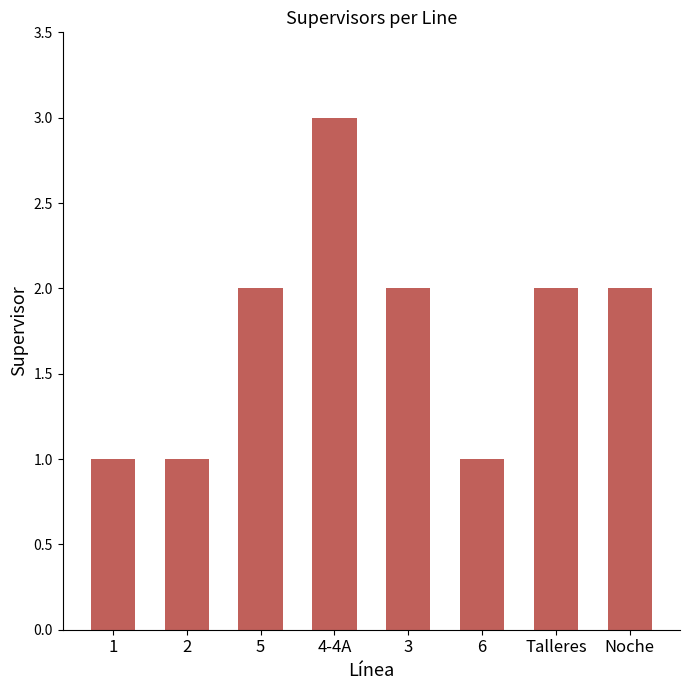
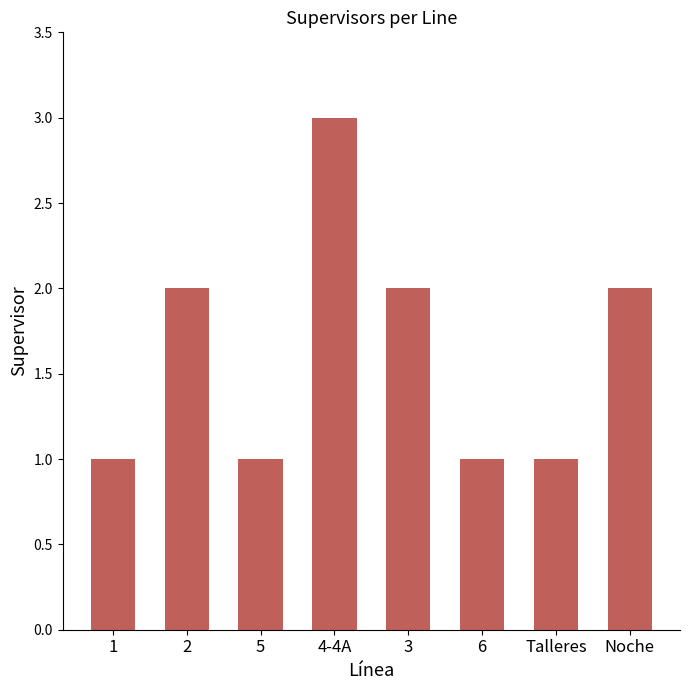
2: 1 -> 2
5: 2 -> 1
Talleres: 2 -> 1
